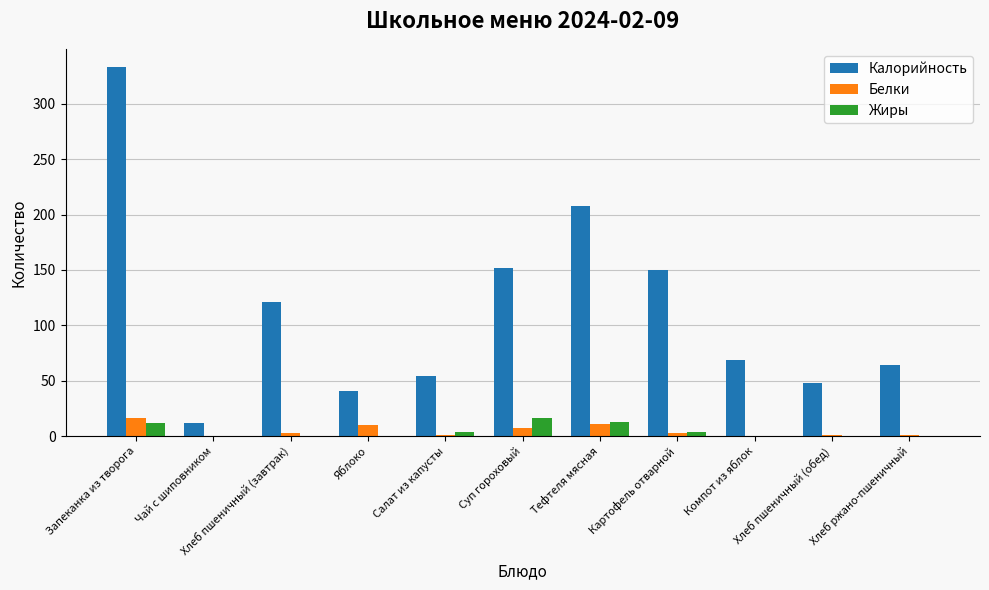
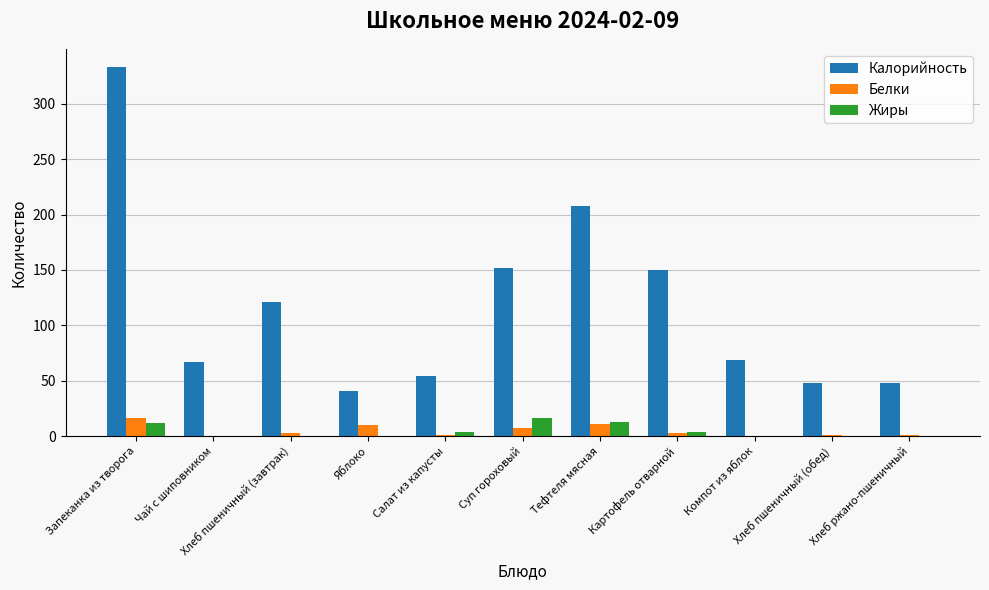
Калорийность, Чай с шиповником: 12 -> 67
Калорийность, Хлеб ржано-пшеничный: 64 -> 48
